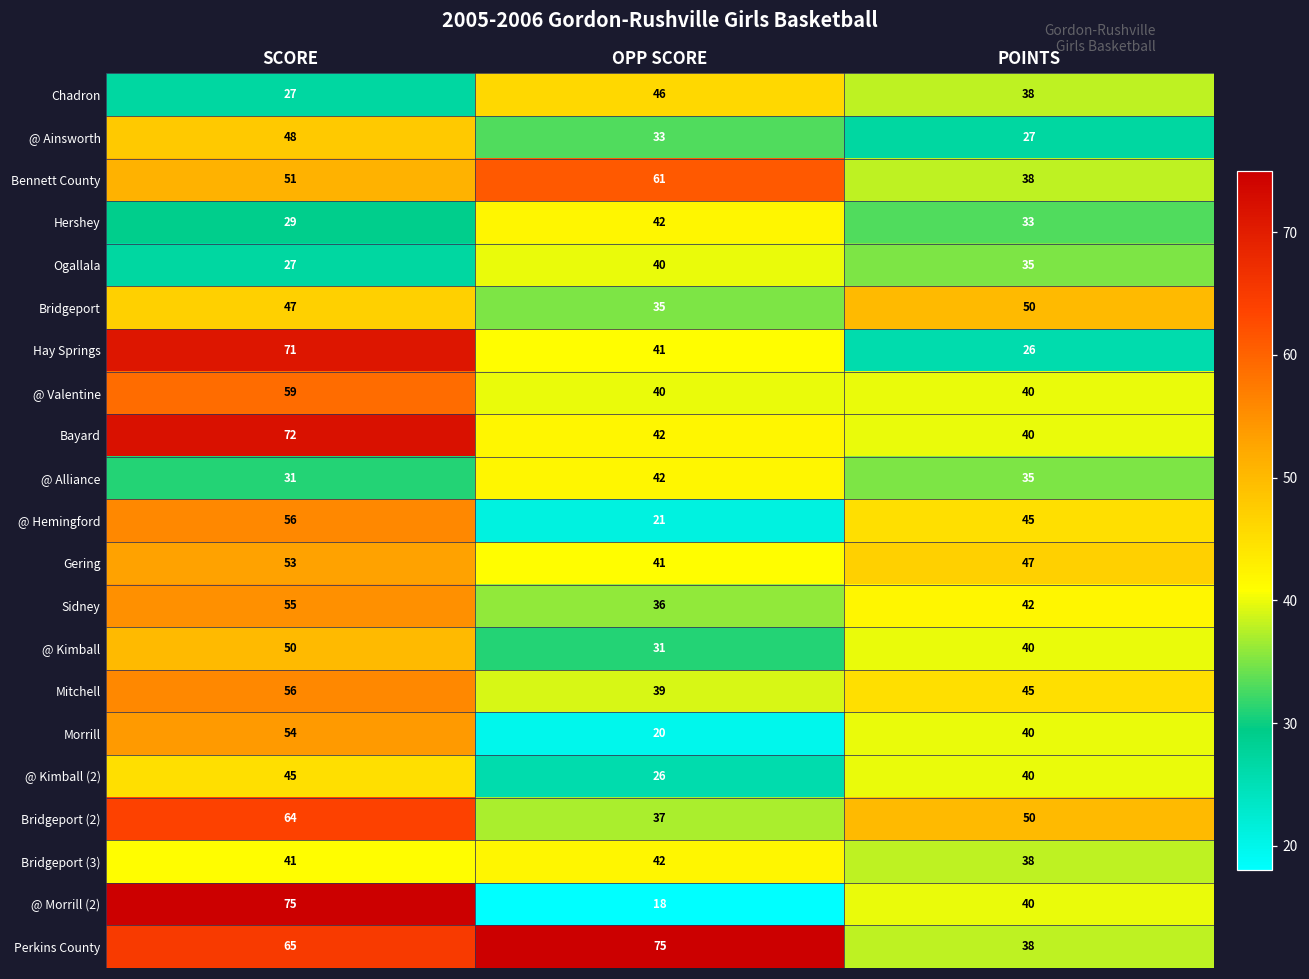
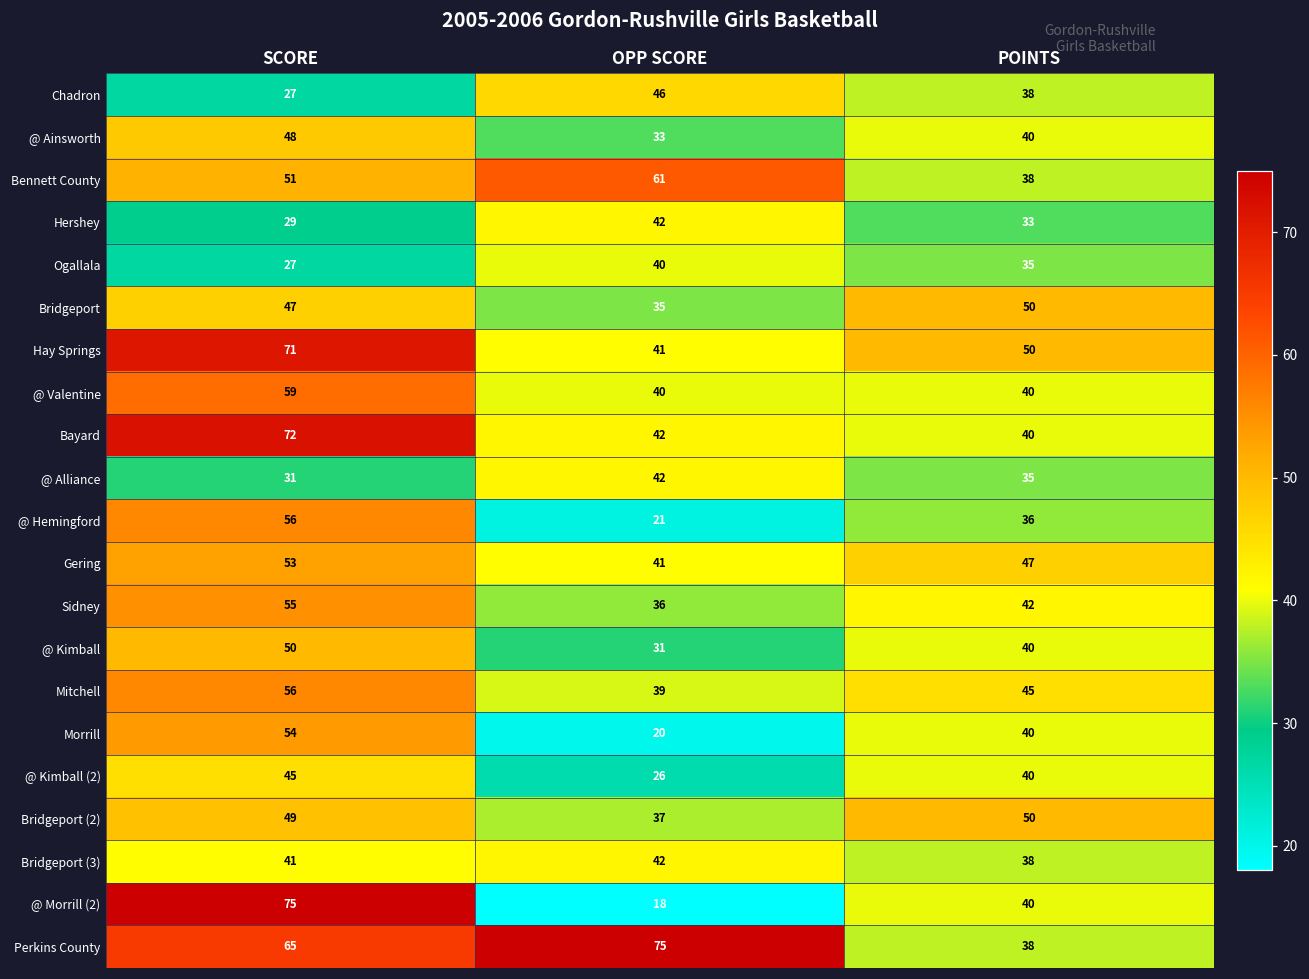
@ Ainsworth, POINTS: 27 -> 40
Hay Springs, POINTS: 26 -> 50
@ Hemingford, POINTS: 45 -> 36
Bridgeport (2), SCORE: 64 -> 49
